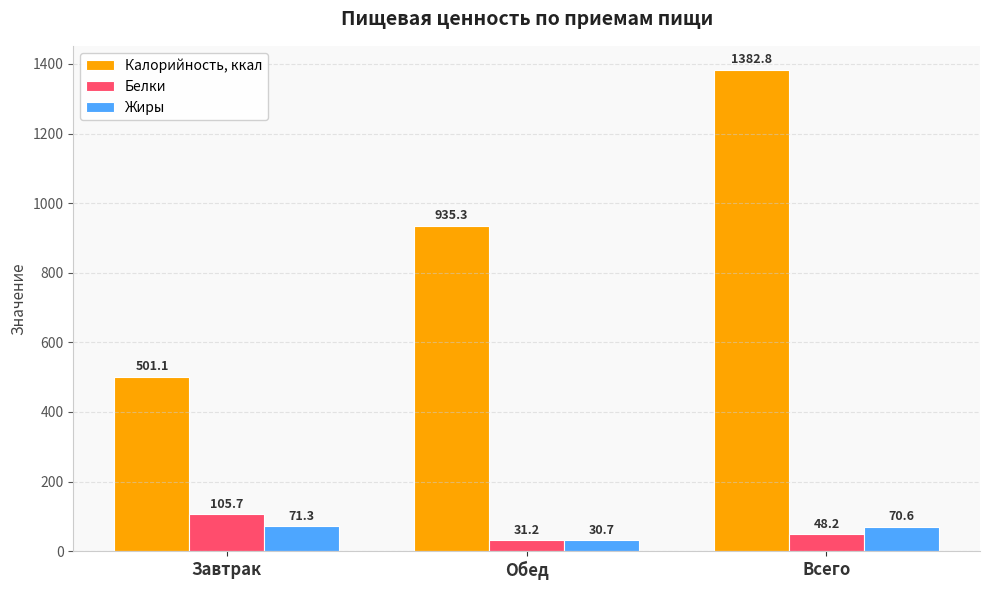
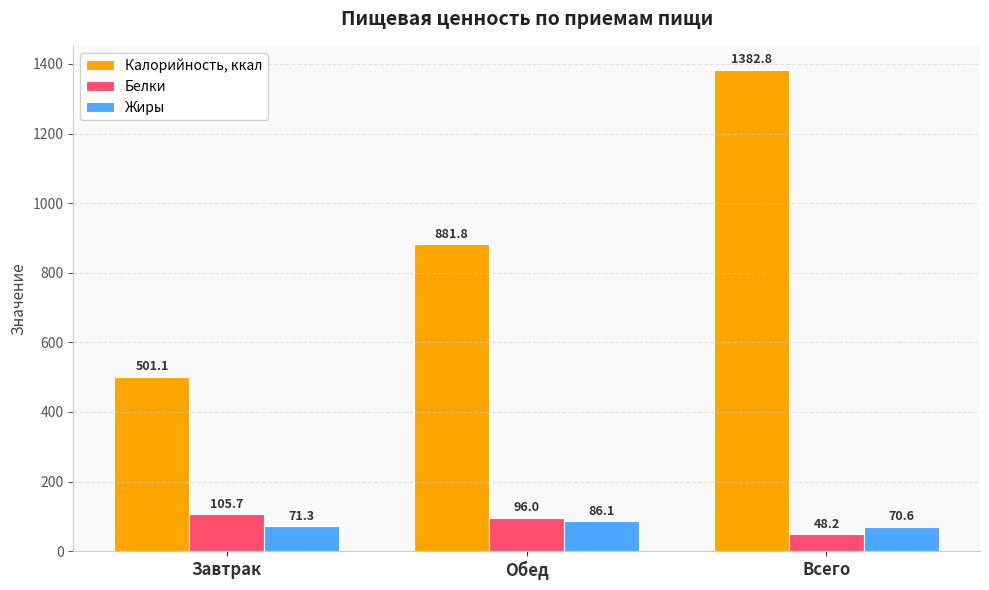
Калорийность, ккал, Обед: 935.3 -> 881.8
Белки, Обед: 31.2 -> 96.0
Жиры, Обед: 30.7 -> 86.1
